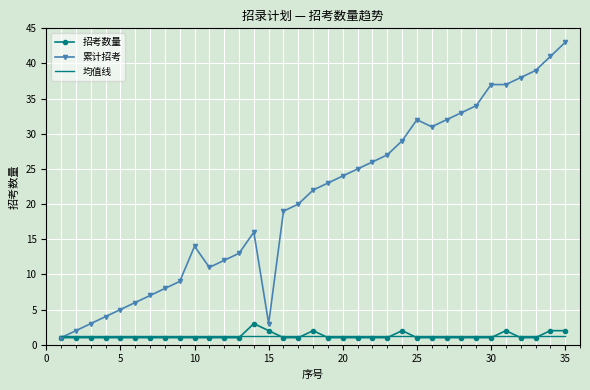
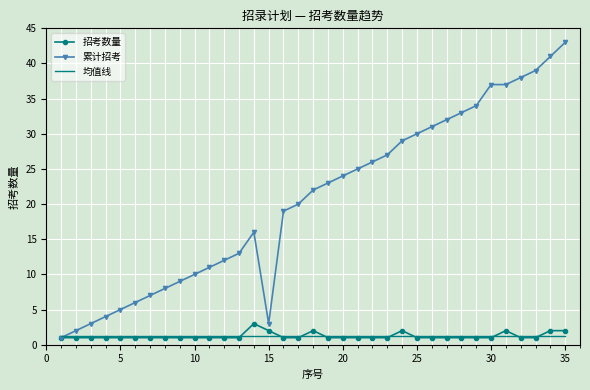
累计招考, 10: 14 -> 10
累计招考, 25: 32 -> 30
